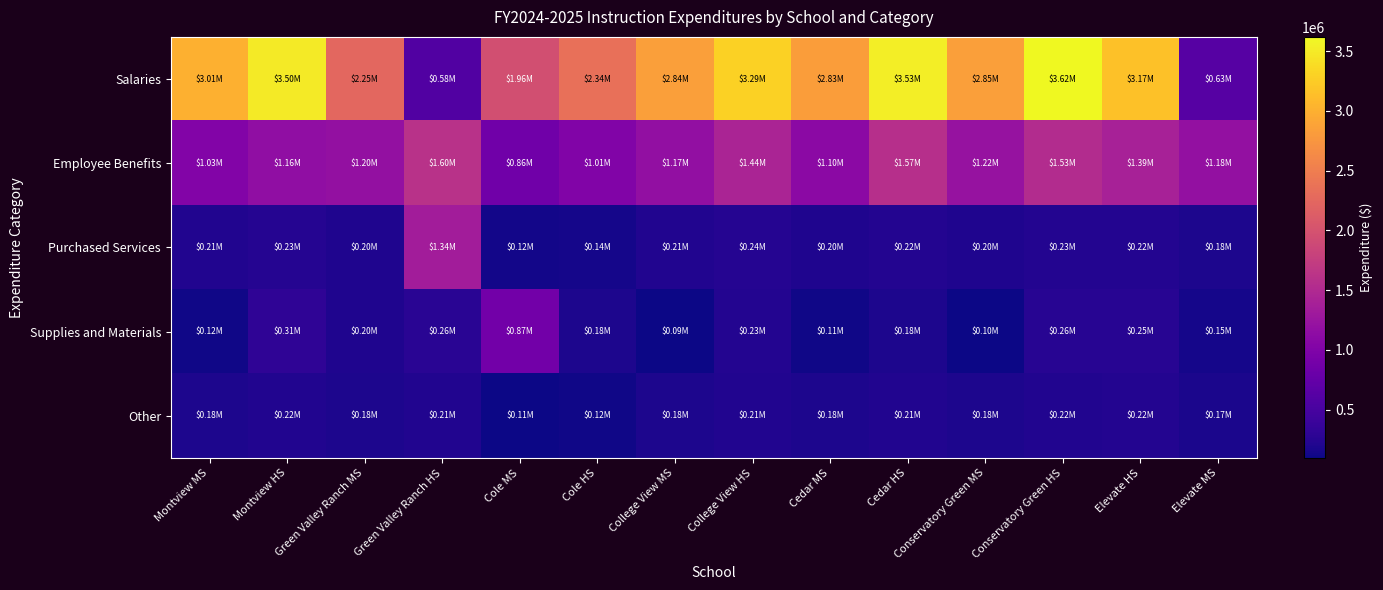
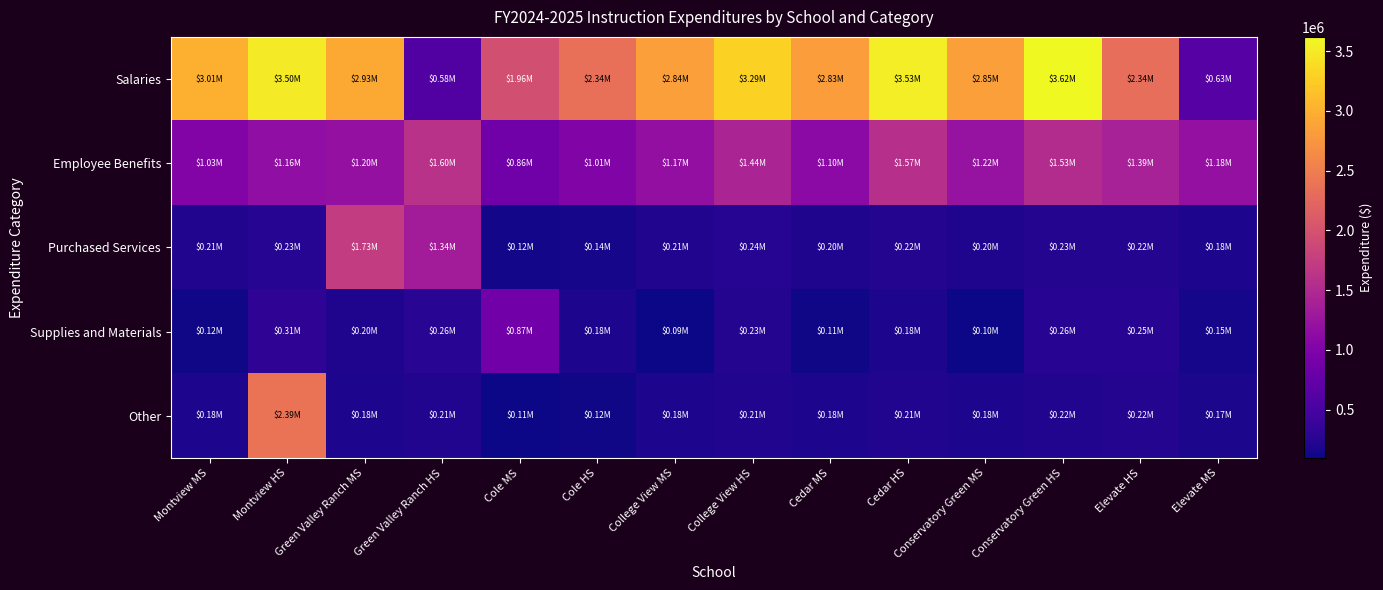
Salaries, Green Valley Ranch MS: $2.25M -> $2.93M
Salaries, Elevate HS: $3.17M -> $2.34M
Purchased Services, Green Valley Ranch MS: $0.20M -> $1.73M
Other, Montview HS: $0.22M -> $2.39M
